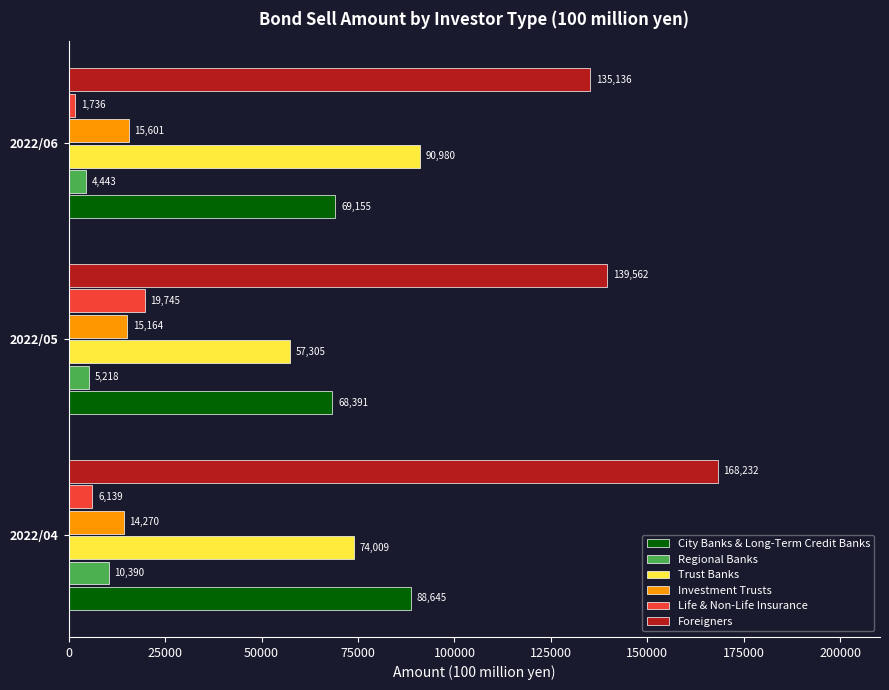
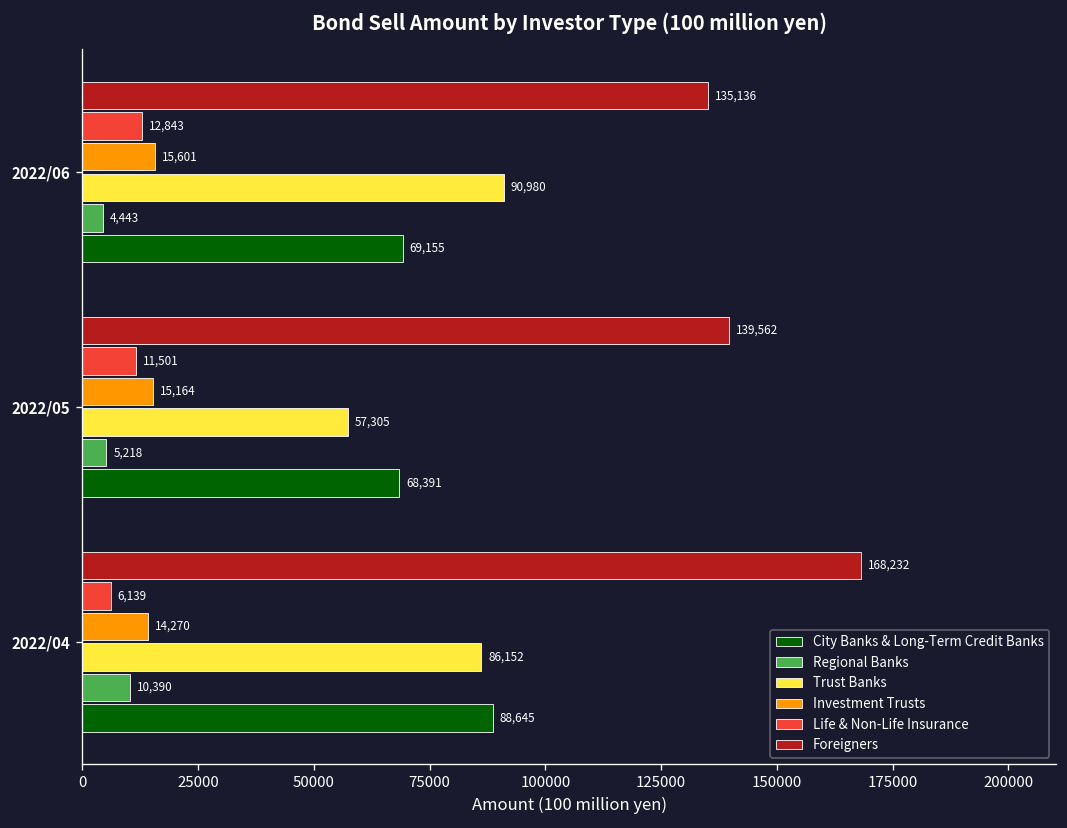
Life & Non-Life Insurance, 2022/06: 1,736 -> 12,843
Life & Non-Life Insurance, 2022/05: 19,745 -> 11,501
Trust Banks, 2022/04: 74,009 -> 86,152
